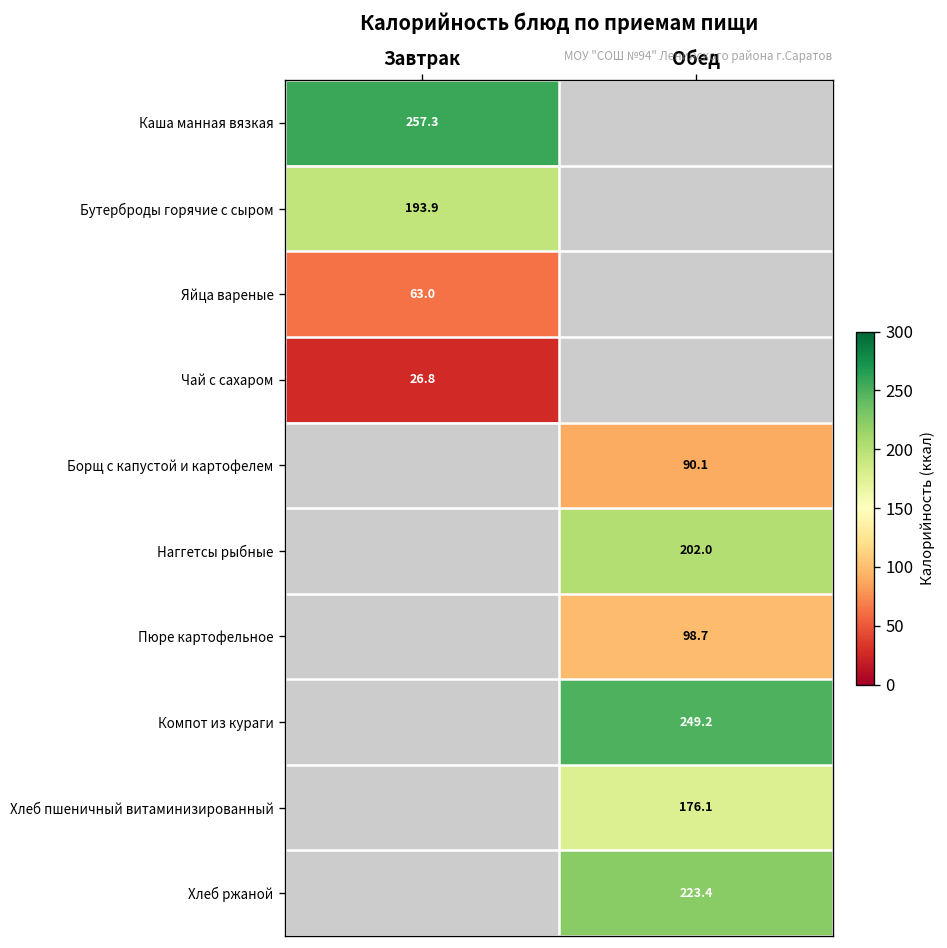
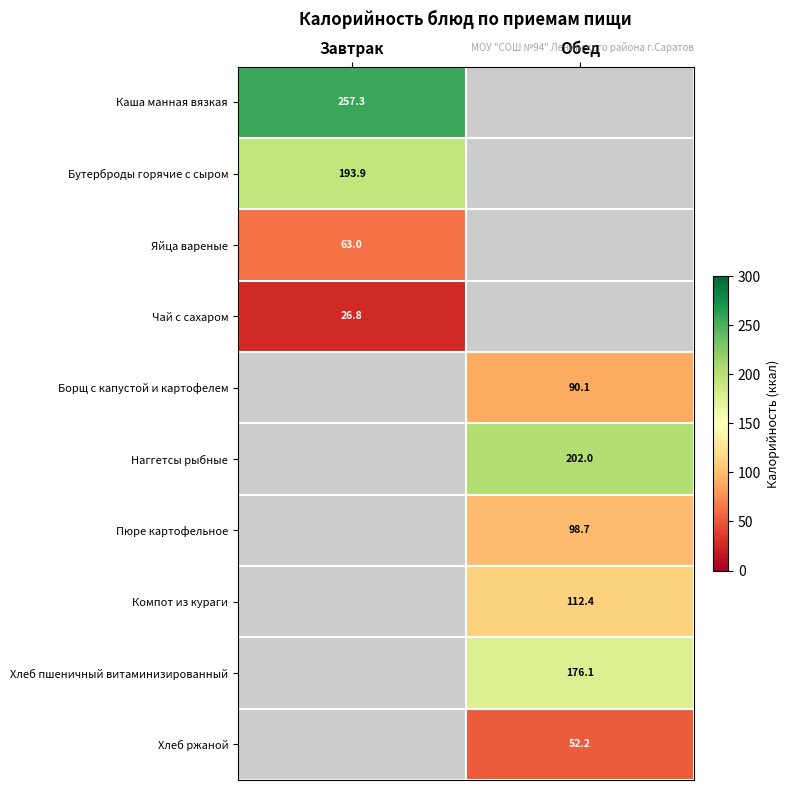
Компот из кураги, Обед: 249.2 -> 112.4
Хлеб ржаной, Обед: 223.4 -> 52.2
